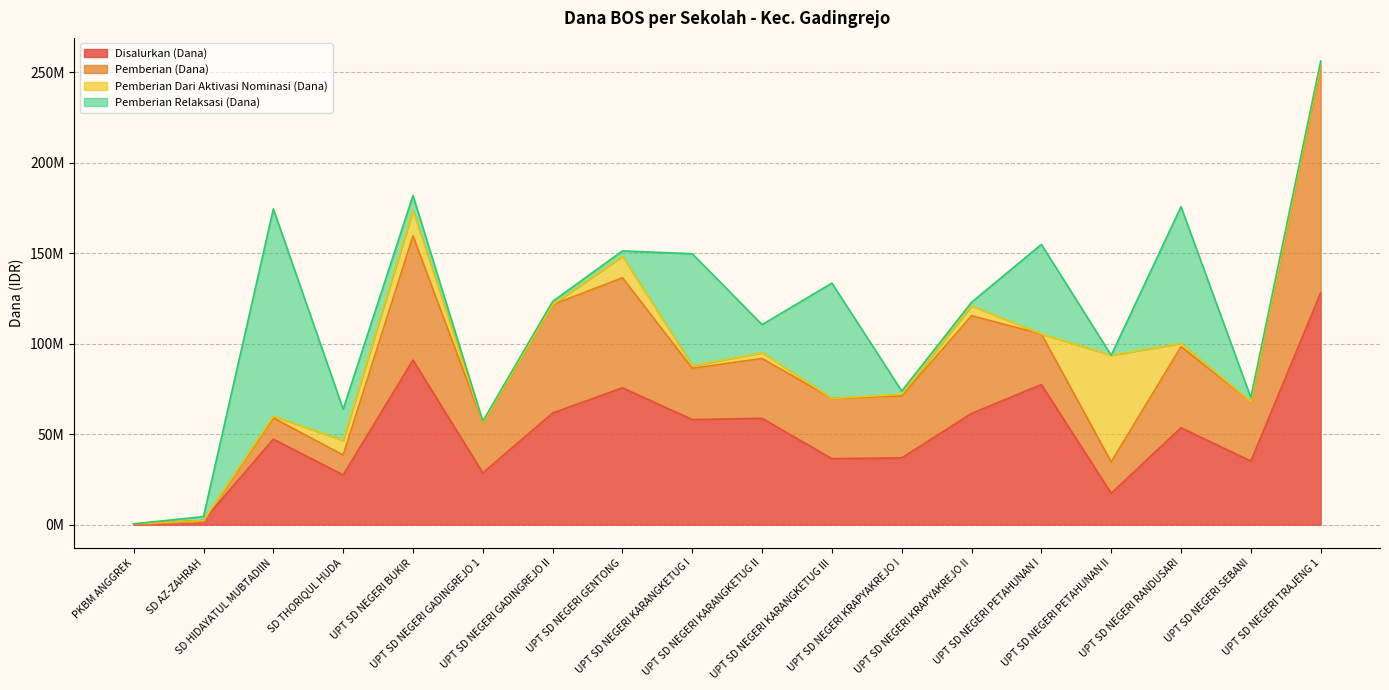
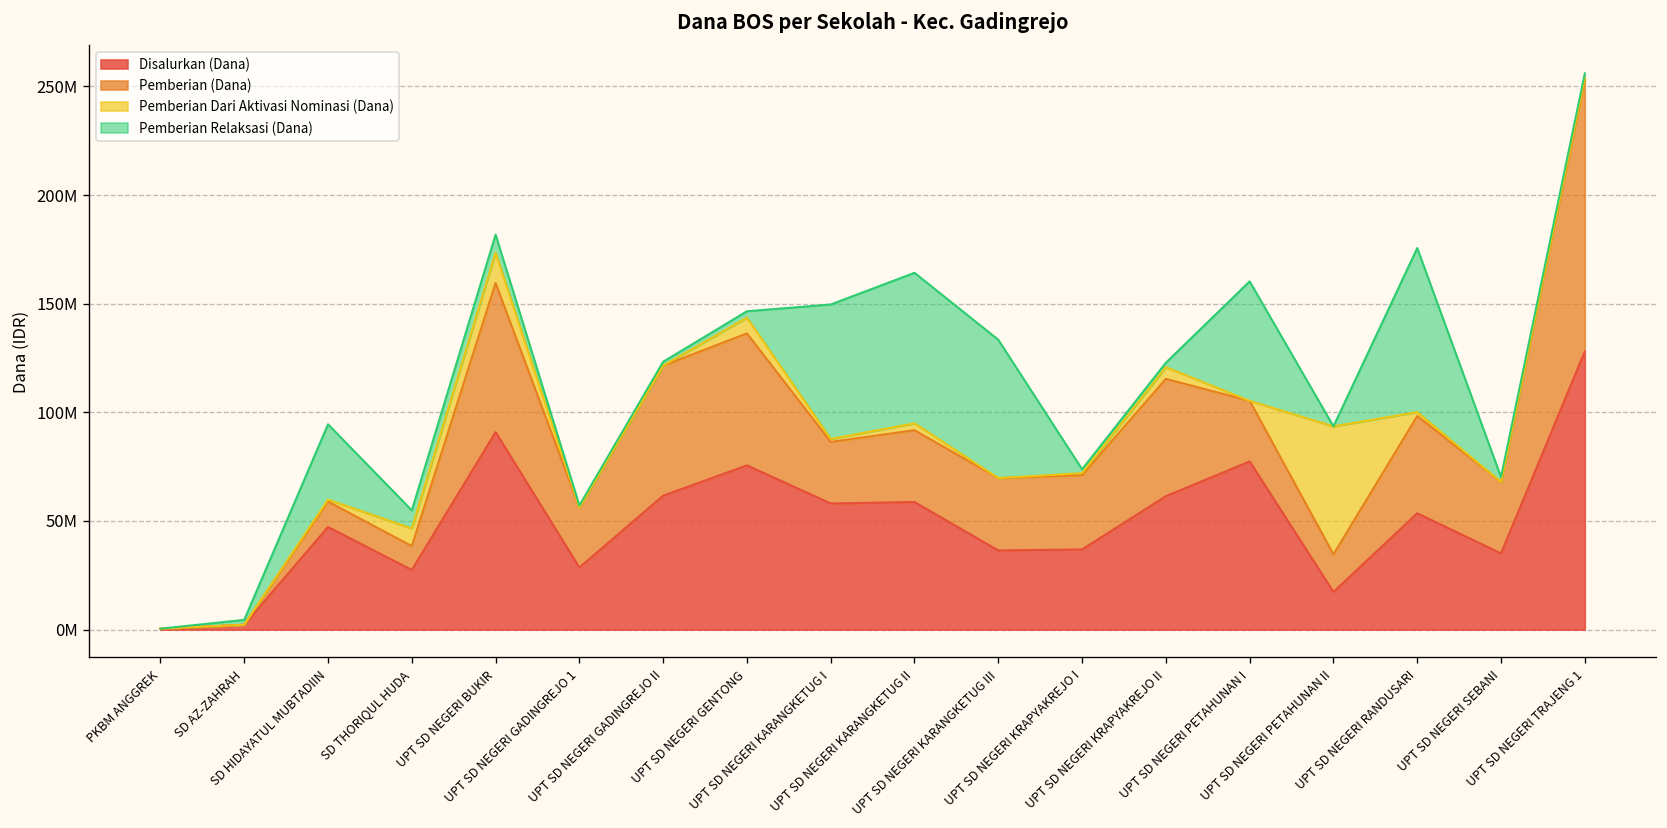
Pemberian Relaksasi (Dana), SD HIDAYATUL MUBTADIIN: 115000000 -> 35000000
Pemberian Relaksasi (Dana), SD THORIQUL HUDA: 17000000 -> 8000000
Pemberian Dari Aktivasi Nominasi (Dana), UPT SD NEGERI GENTONG: 12000000 -> 7000000
Pemberian Relaksasi (Dana), UPT SD NEGERI KARANGKETUG II: 16000000 -> 69000000
Pemberian Relaksasi (Dana), UPT SD NEGERI PETAHUNAN I: 50000000 -> 55000000
